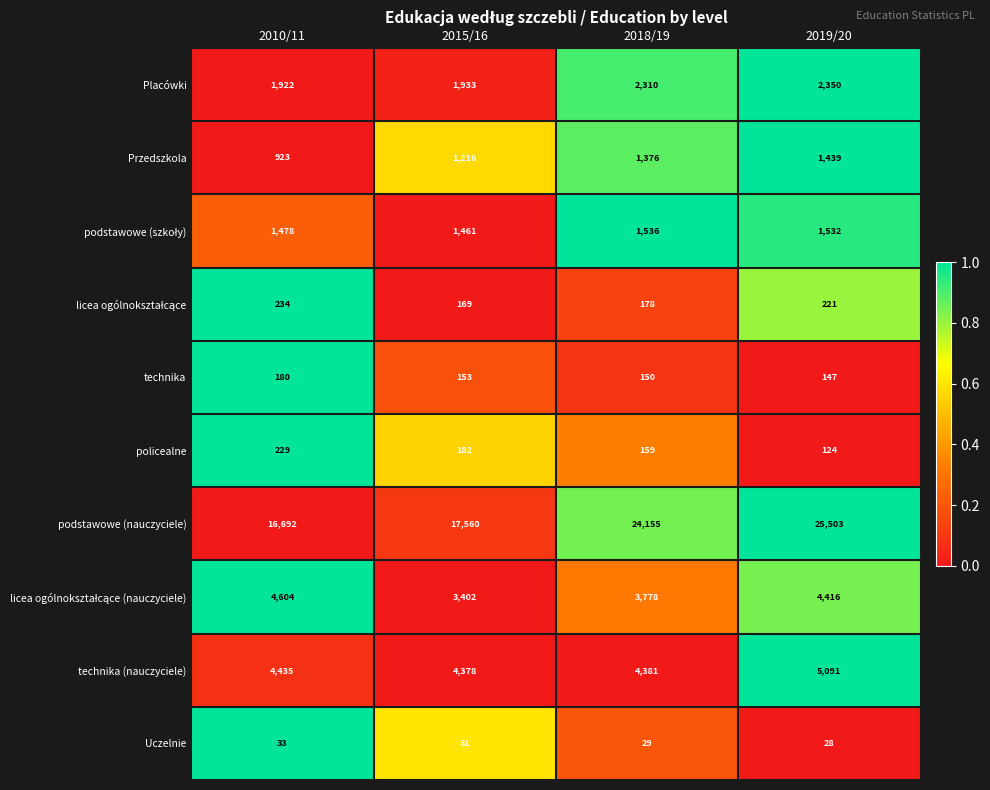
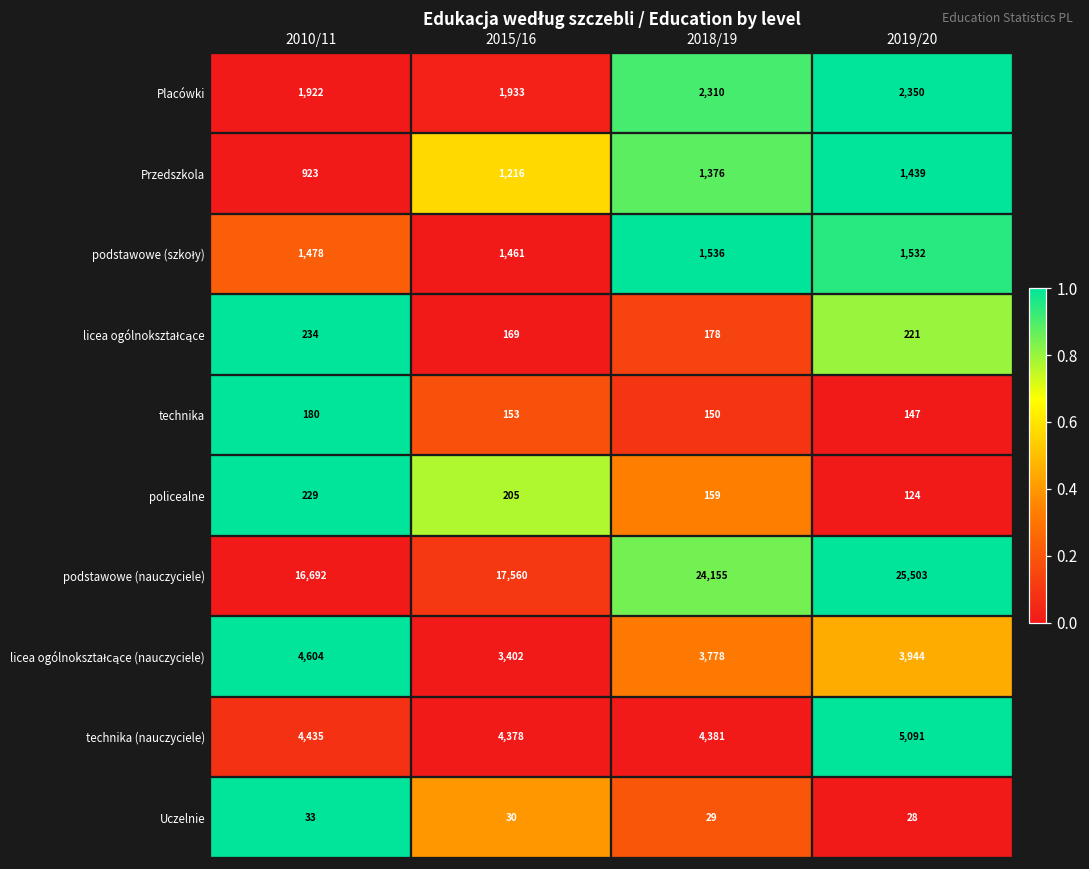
policealne, 2015/16: 182 -> 205
licea ogólnokształcące (nauczyciele), 2019/20: 4,416 -> 3,944
Uczelnie, 2015/16: 31 -> 30
